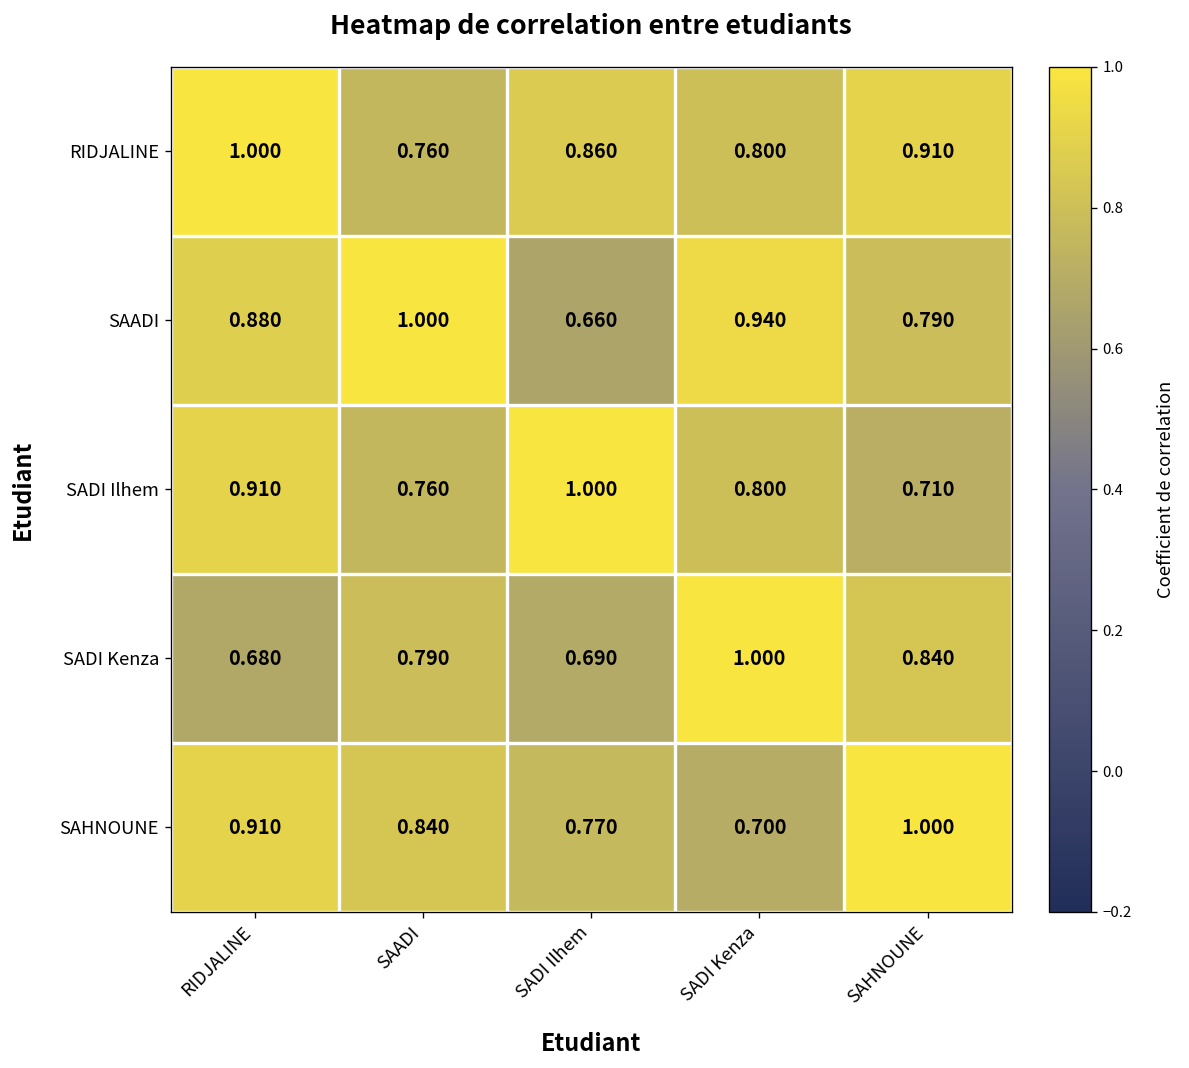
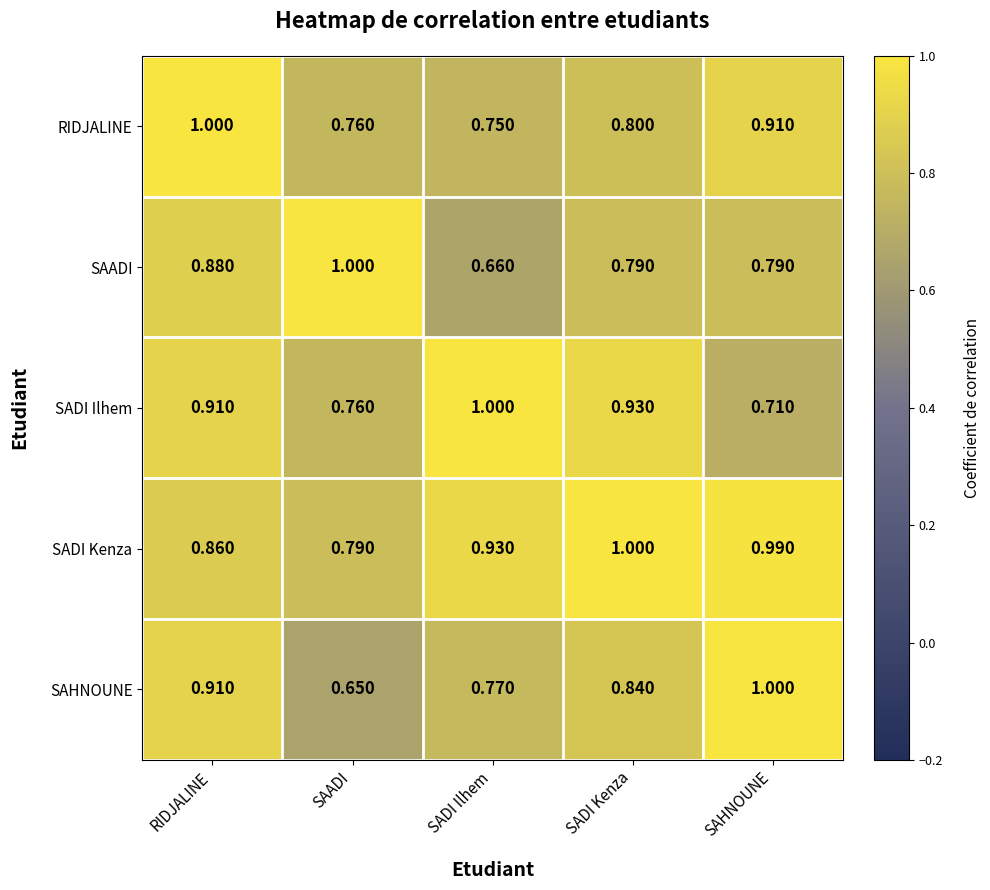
RIDJALINE, SADI Ilhem: 0.860 -> 0.750
SAADI, SADI Kenza: 0.940 -> 0.790
SADI Ilhem, SADI Kenza: 0.800 -> 0.930
SADI Kenza, RIDJALINE: 0.680 -> 0.860
SADI Kenza, SADI Ilhem: 0.690 -> 0.930
SADI Kenza, SAHNOUNE: 0.840 -> 0.990
SAHNOUNE, SAADI: 0.840 -> 0.650
SAHNOUNE, SADI Kenza: 0.700 -> 0.840
